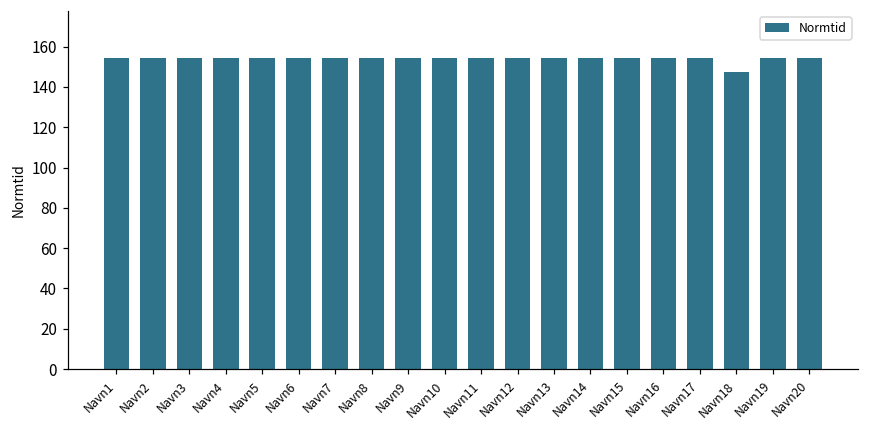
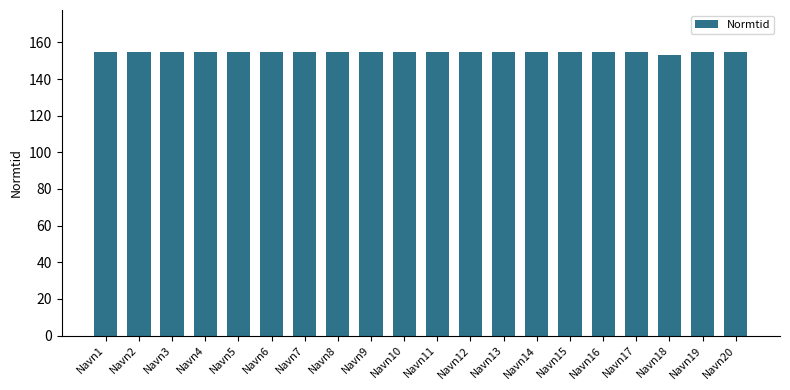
Navn18: 147 -> 153
